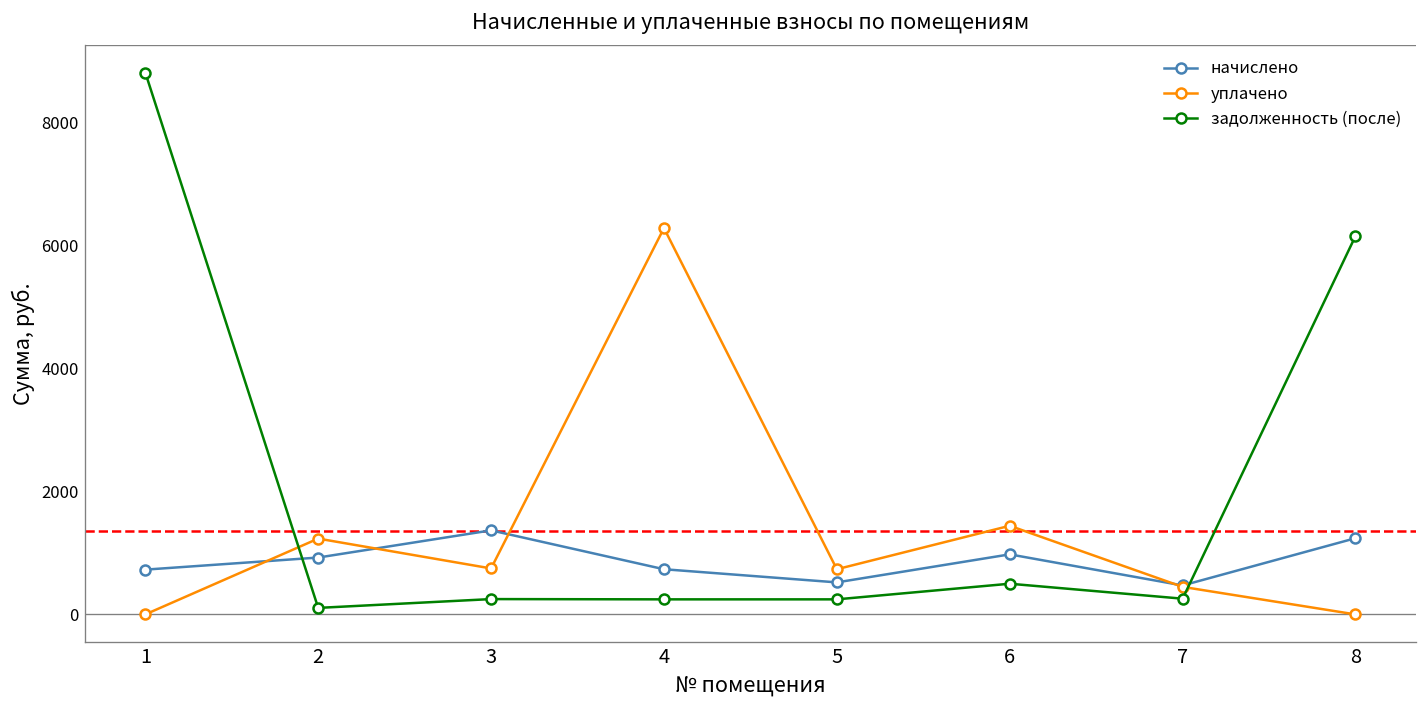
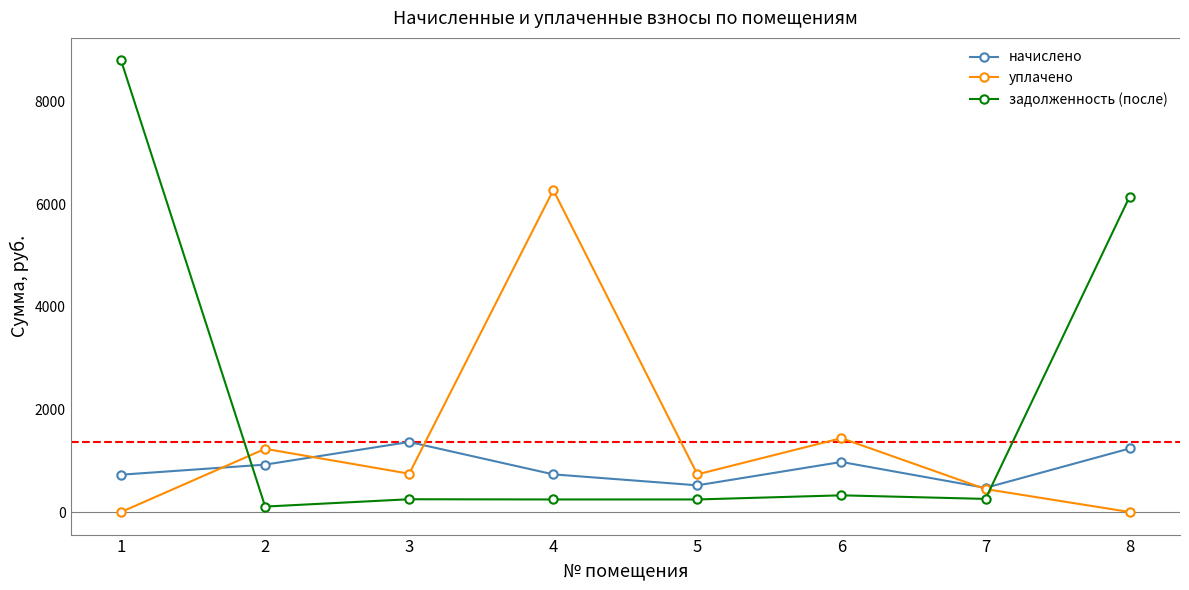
задолженность (после), 6: 500 -> 300
